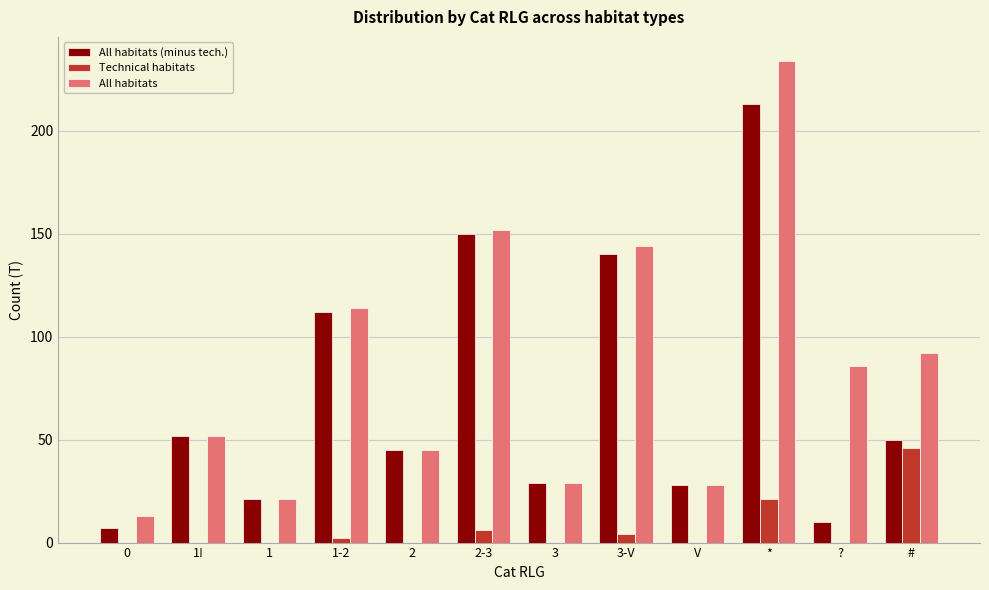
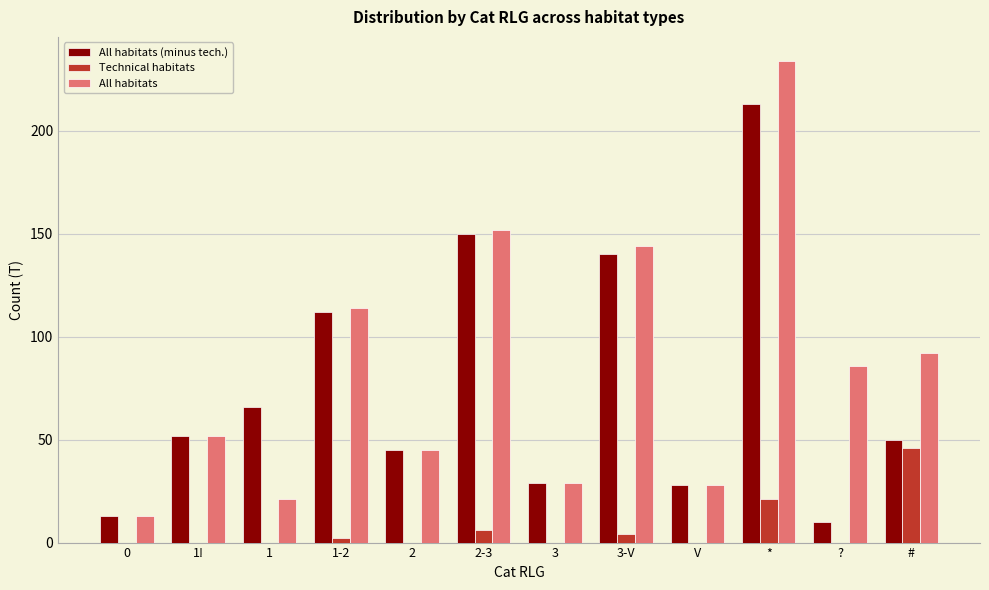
All habitats (minus tech.), 0: 7 -> 13
All habitats (minus tech.), 1: 21 -> 66
